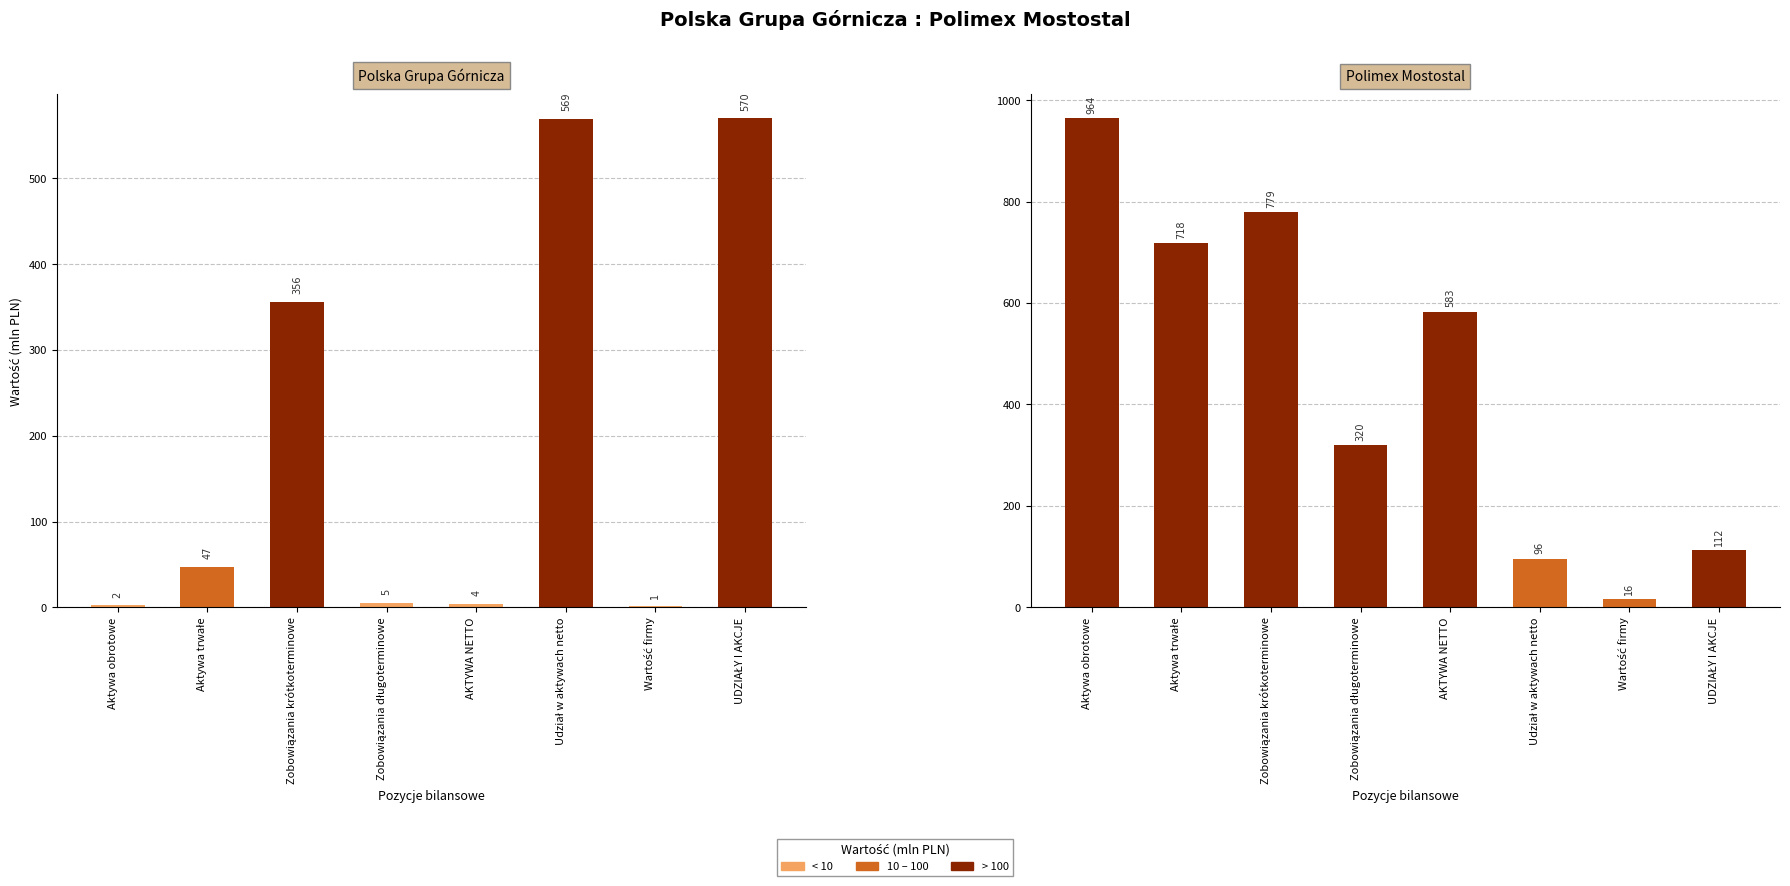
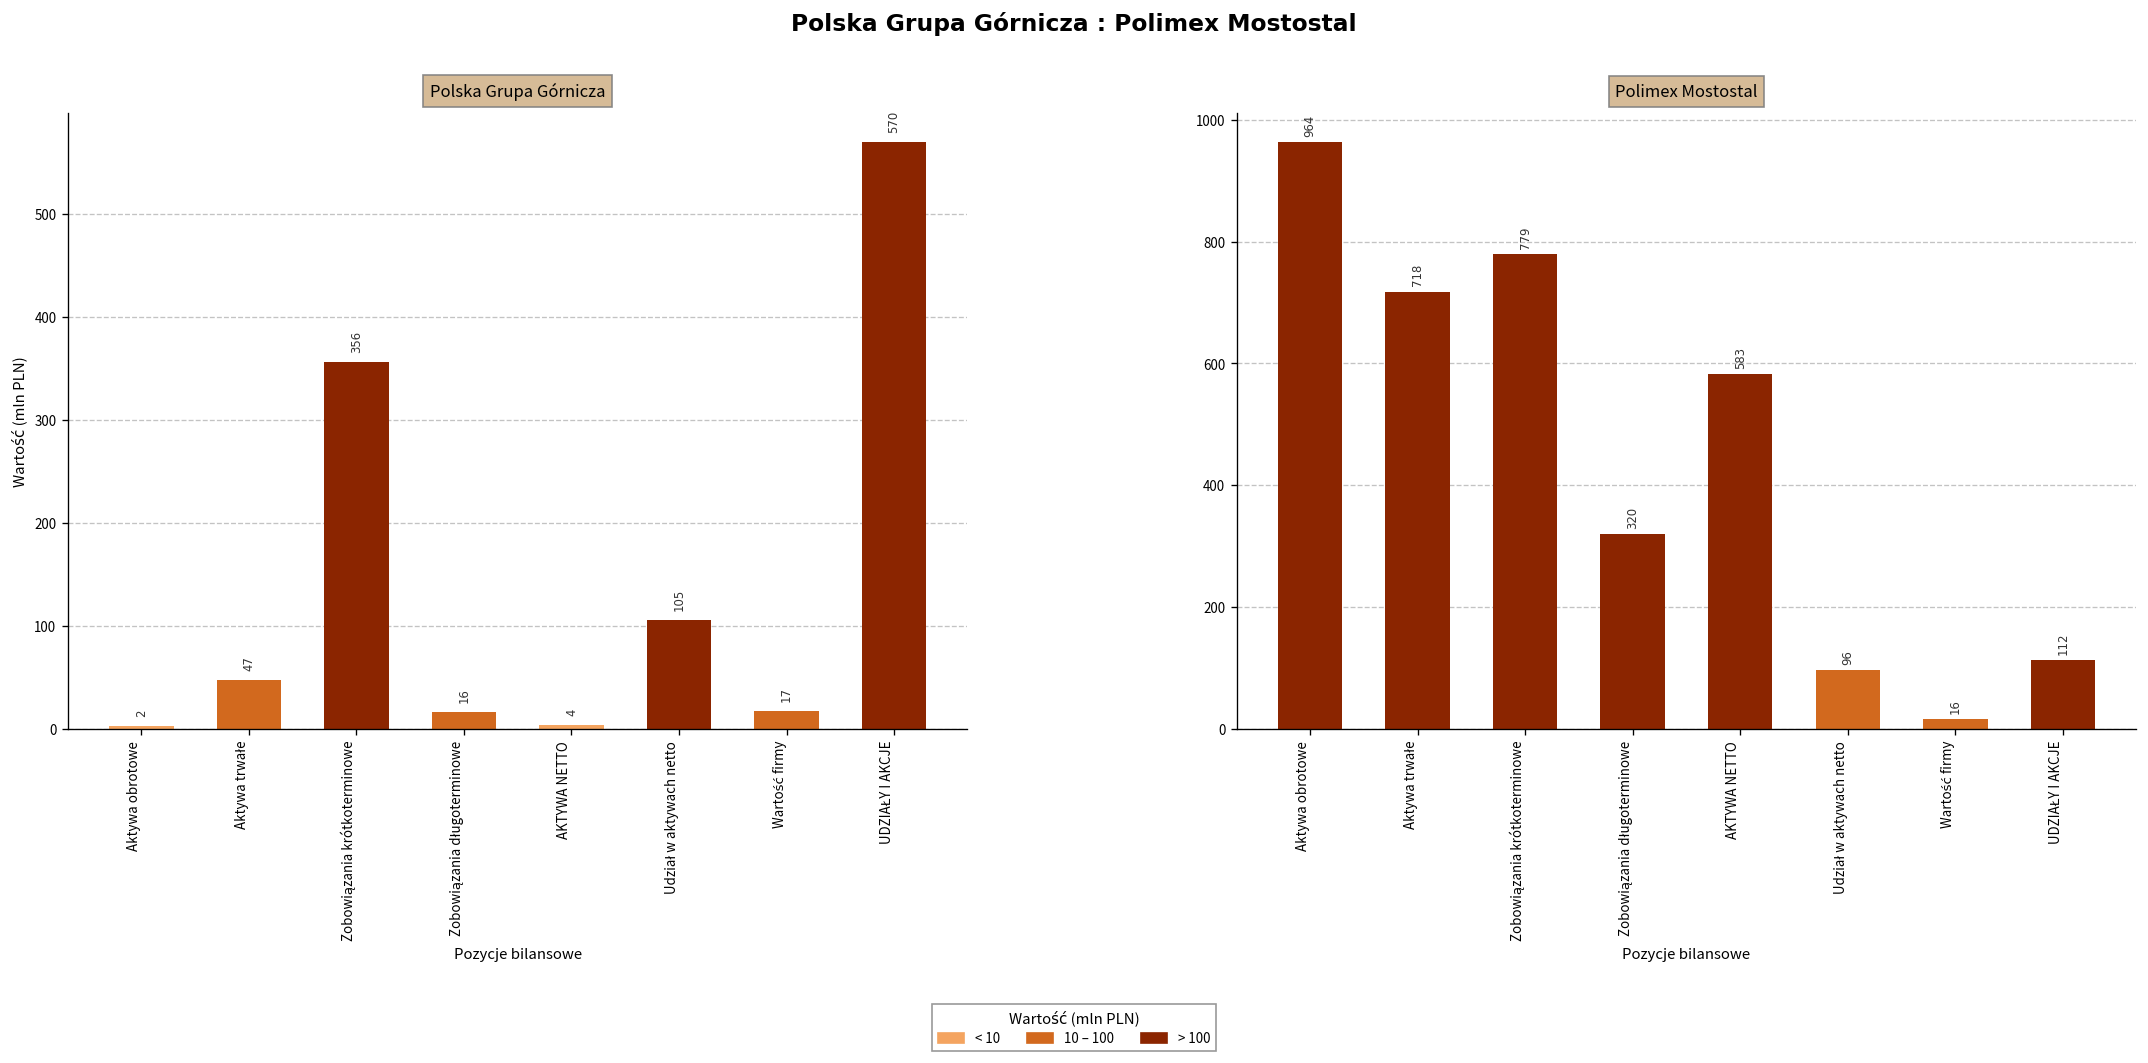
Polska Grupa Górnicza, Zobowiązania długoterminowe: 5 -> 16
Polska Grupa Górnicza, Udział w aktywach netto: 569 -> 105
Polska Grupa Górnicza, Wartość firmy: 1 -> 17
